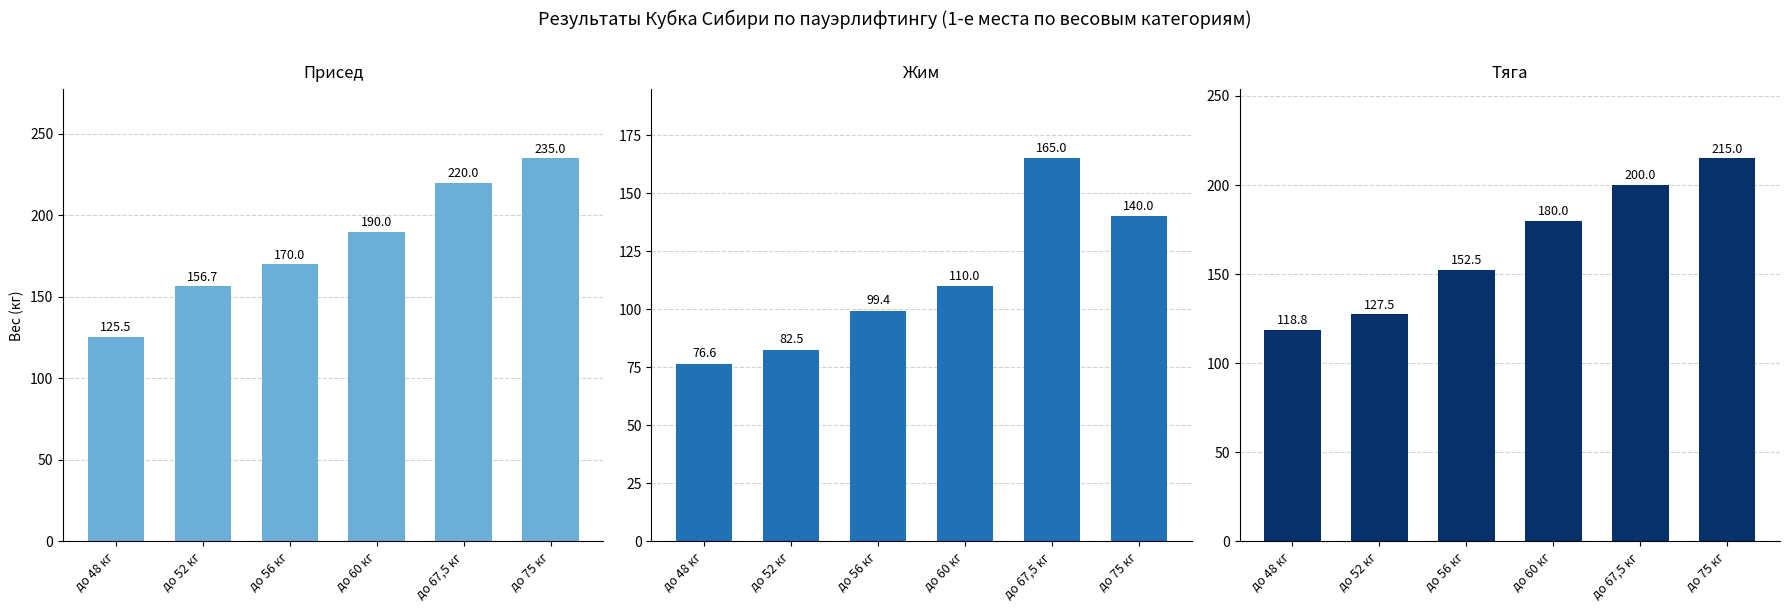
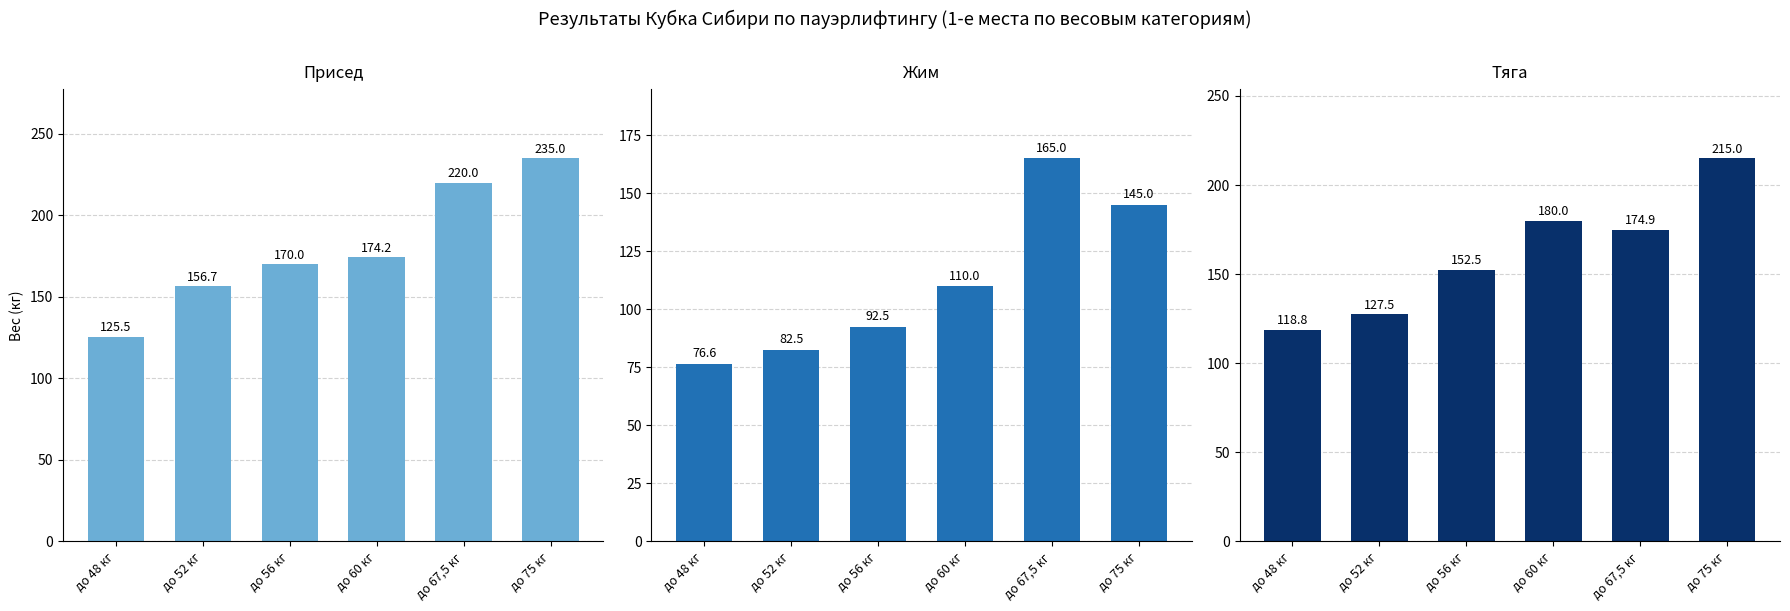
Присед, до 60 кг: 190.0 -> 174.2
Жим, до 56 кг: 99.4 -> 92.5
Жим, до 75 кг: 140.0 -> 145.0
Тяга, до 67,5 кг: 200.0 -> 174.9
